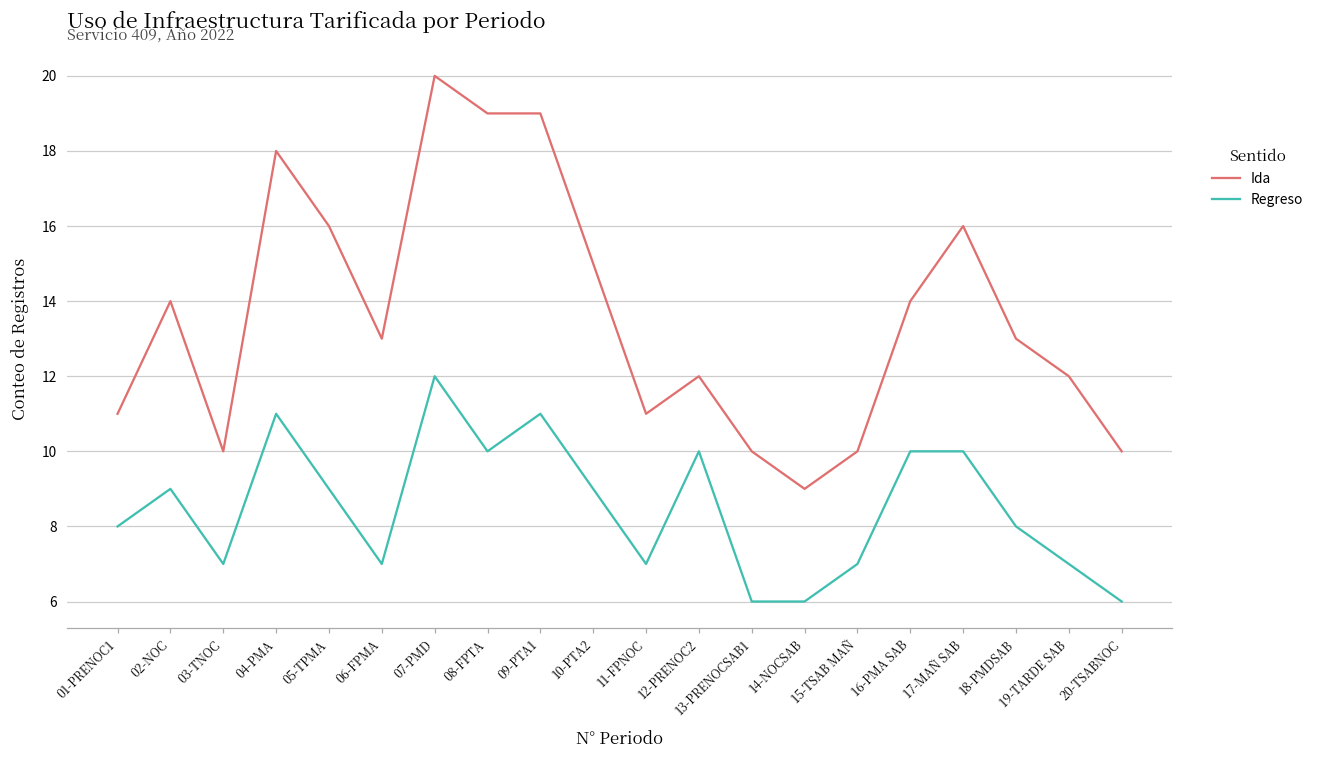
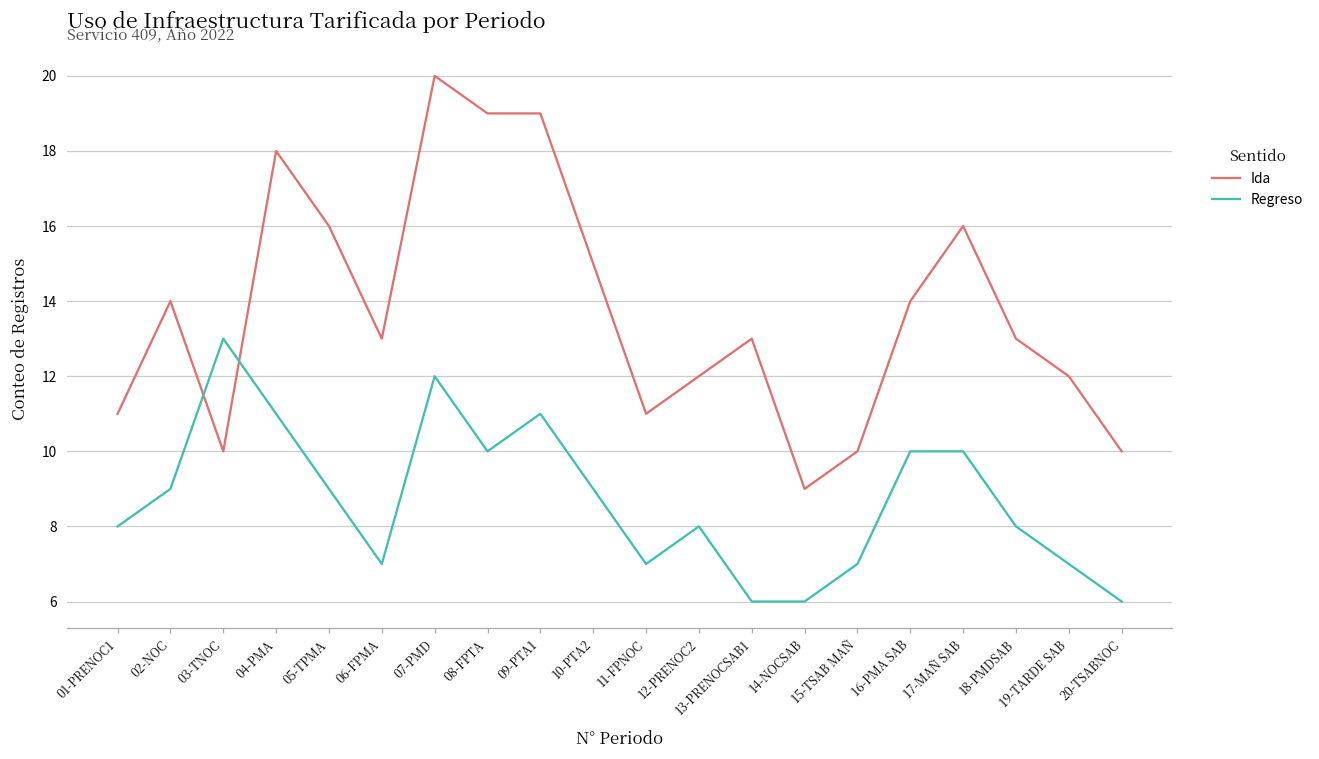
Regreso, 03-TNOC: 7 -> 13
Regreso, 12-PRENOC2: 10 -> 8
Ida, 13-PRENOCSAB1: 10 -> 13
